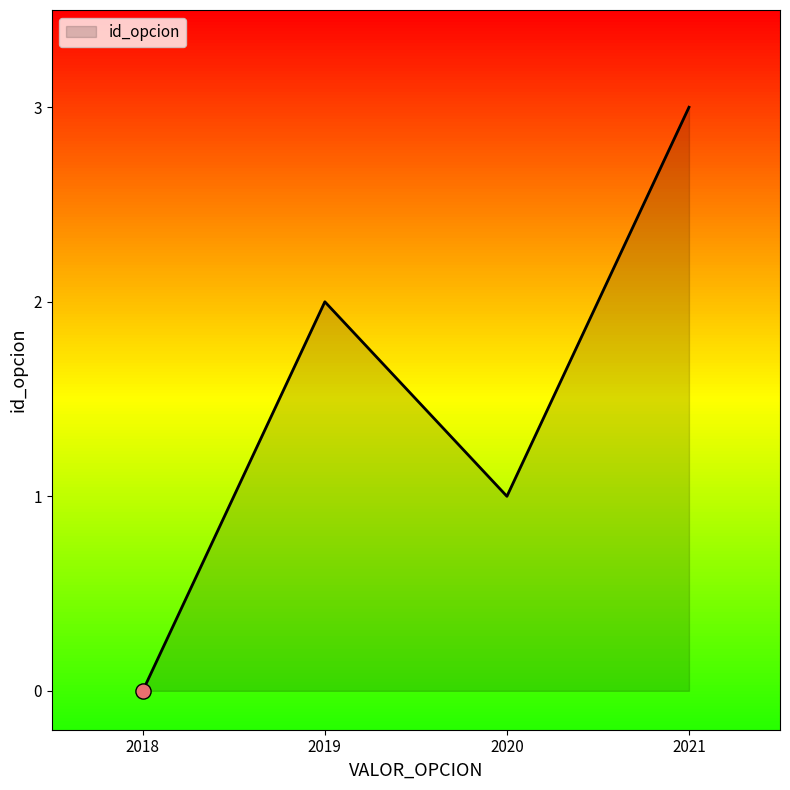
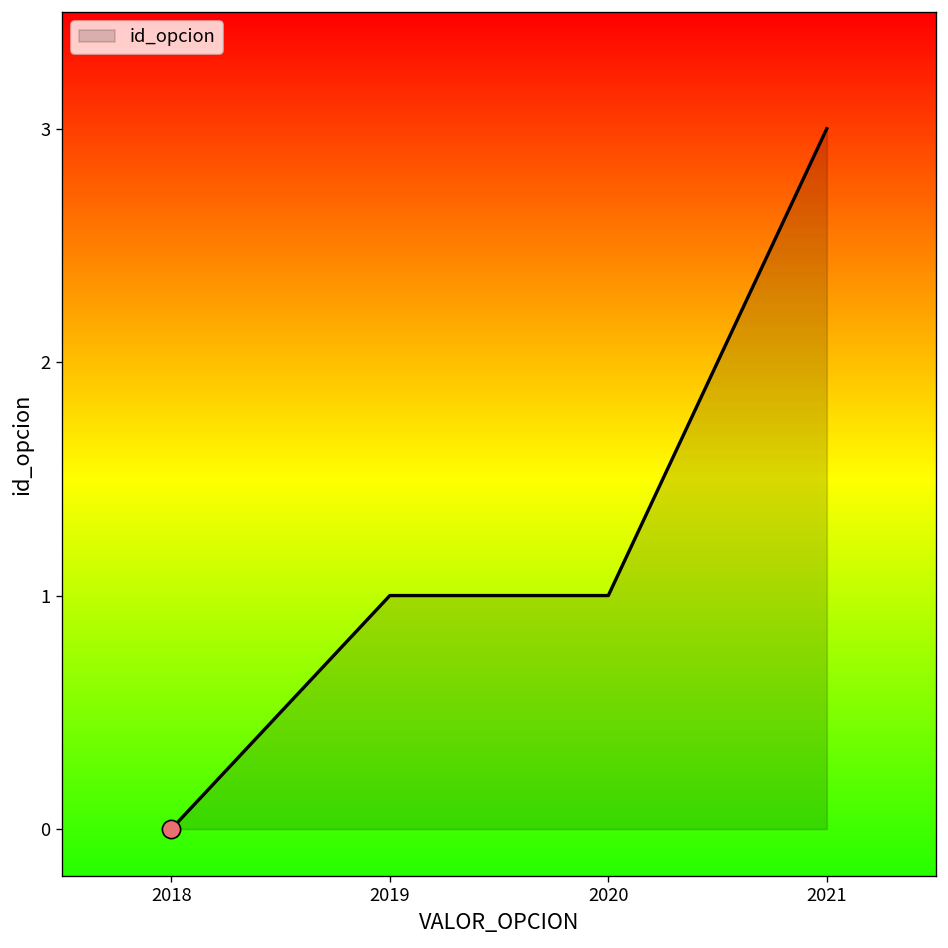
id_opcion, 2019: 2 -> 1
